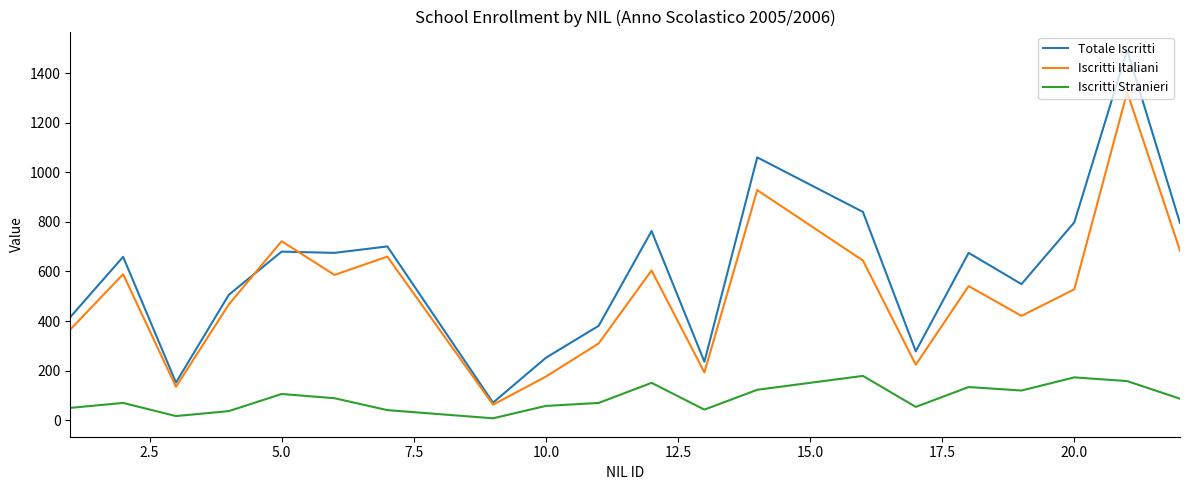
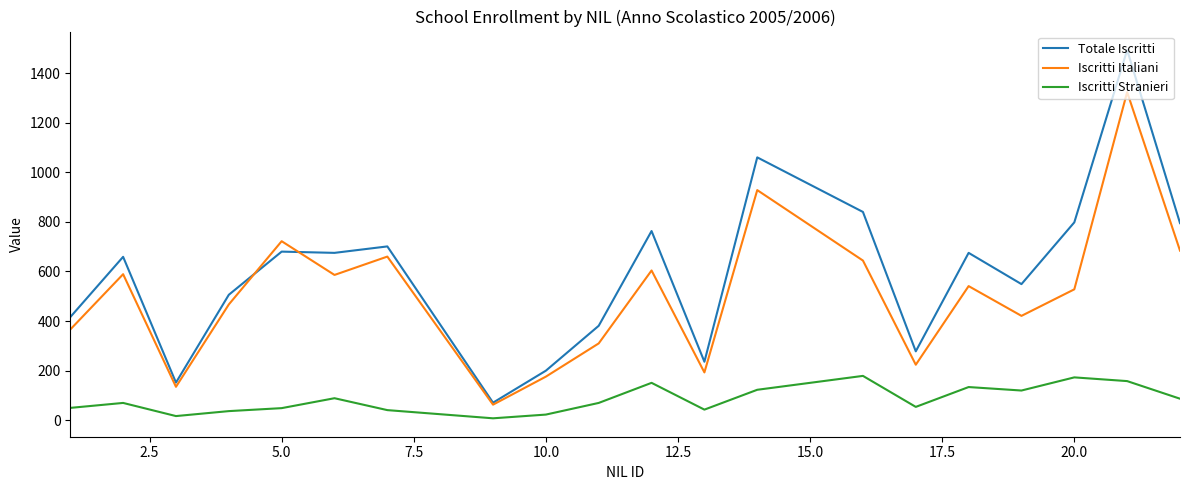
Iscritti Stranieri, 5.0: 110 -> 50
Totale Iscritti, 10.0: 250 -> 200
Iscritti Stranieri, 10.0: 60 -> 20
